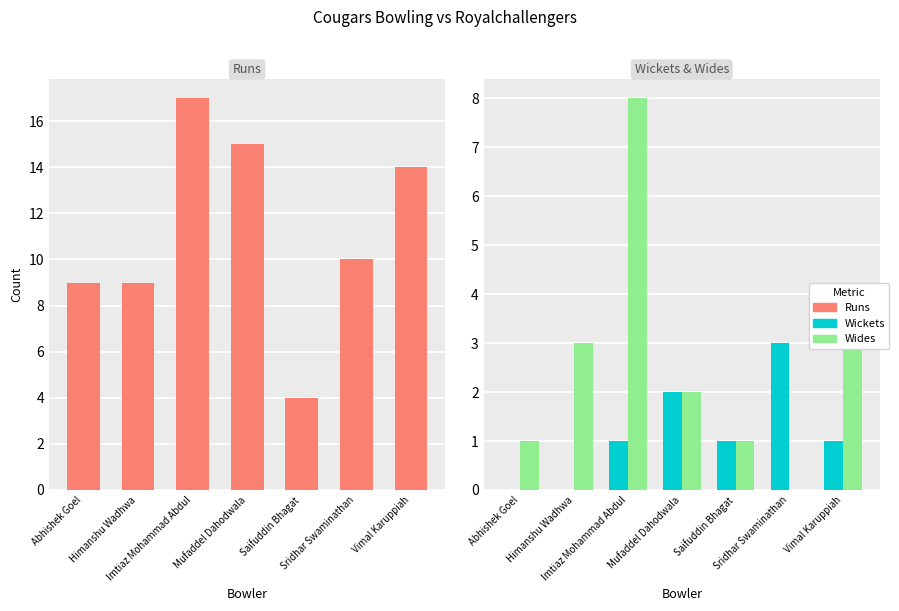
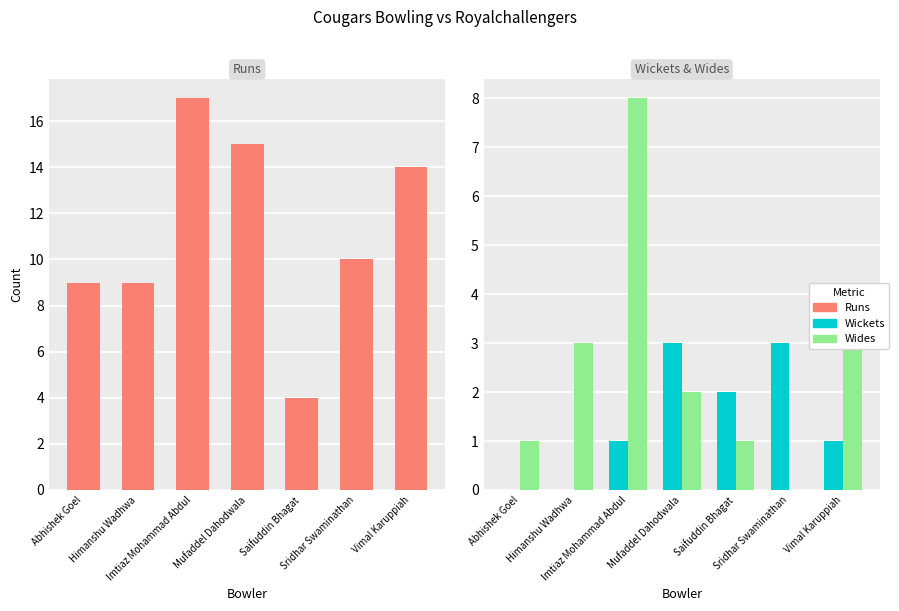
Wickets & Wides, Wickets, Mufaddel Dahodwala: 2 -> 3
Wickets & Wides, Wickets, Saifuddin Bhagat: 1 -> 2
